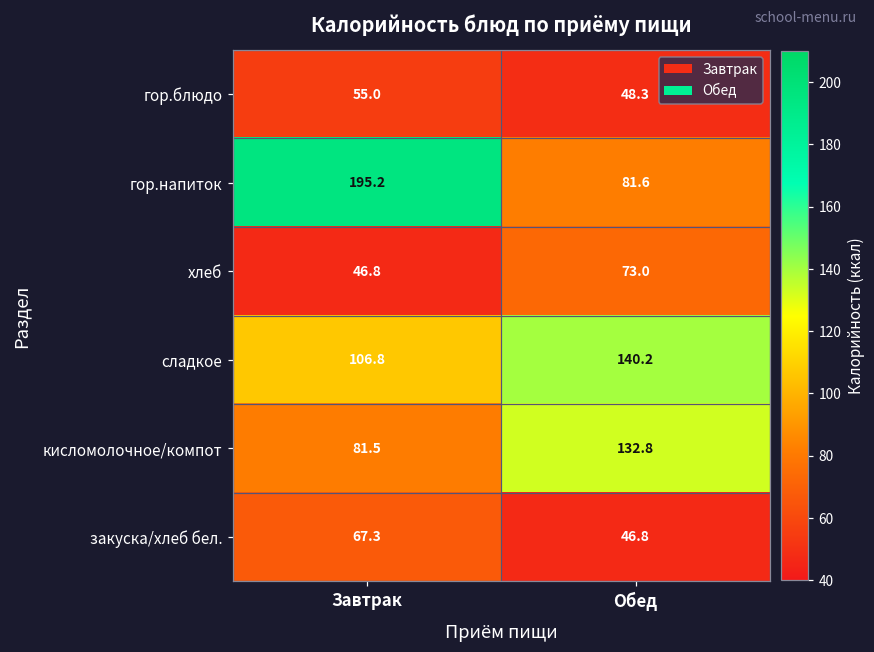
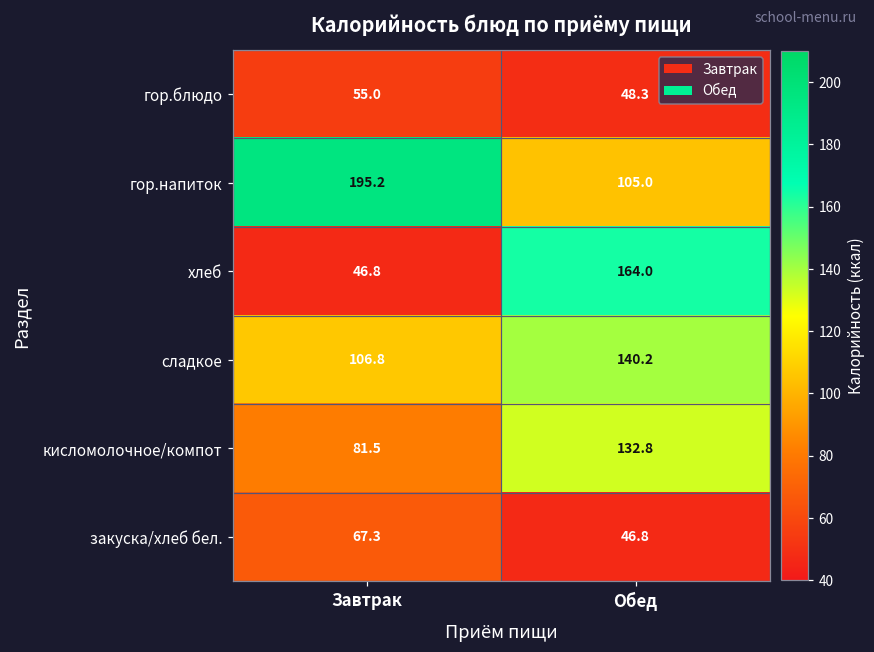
гор.напиток, Обед: 81.6 -> 105.0
хлеб, Обед: 73.0 -> 164.0
